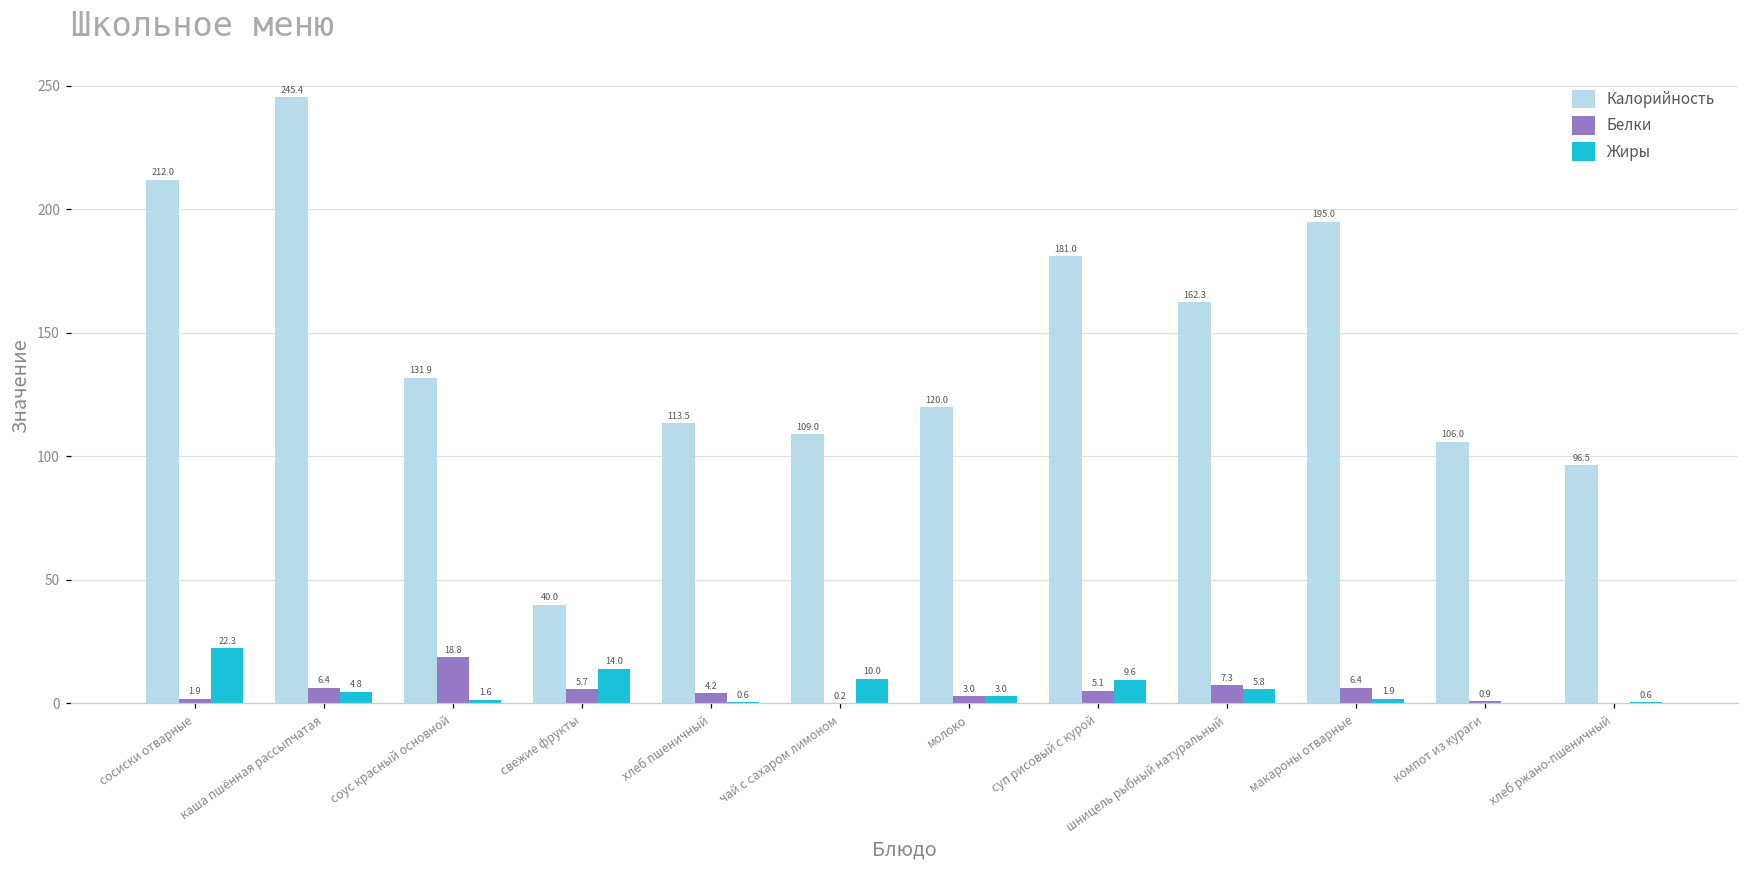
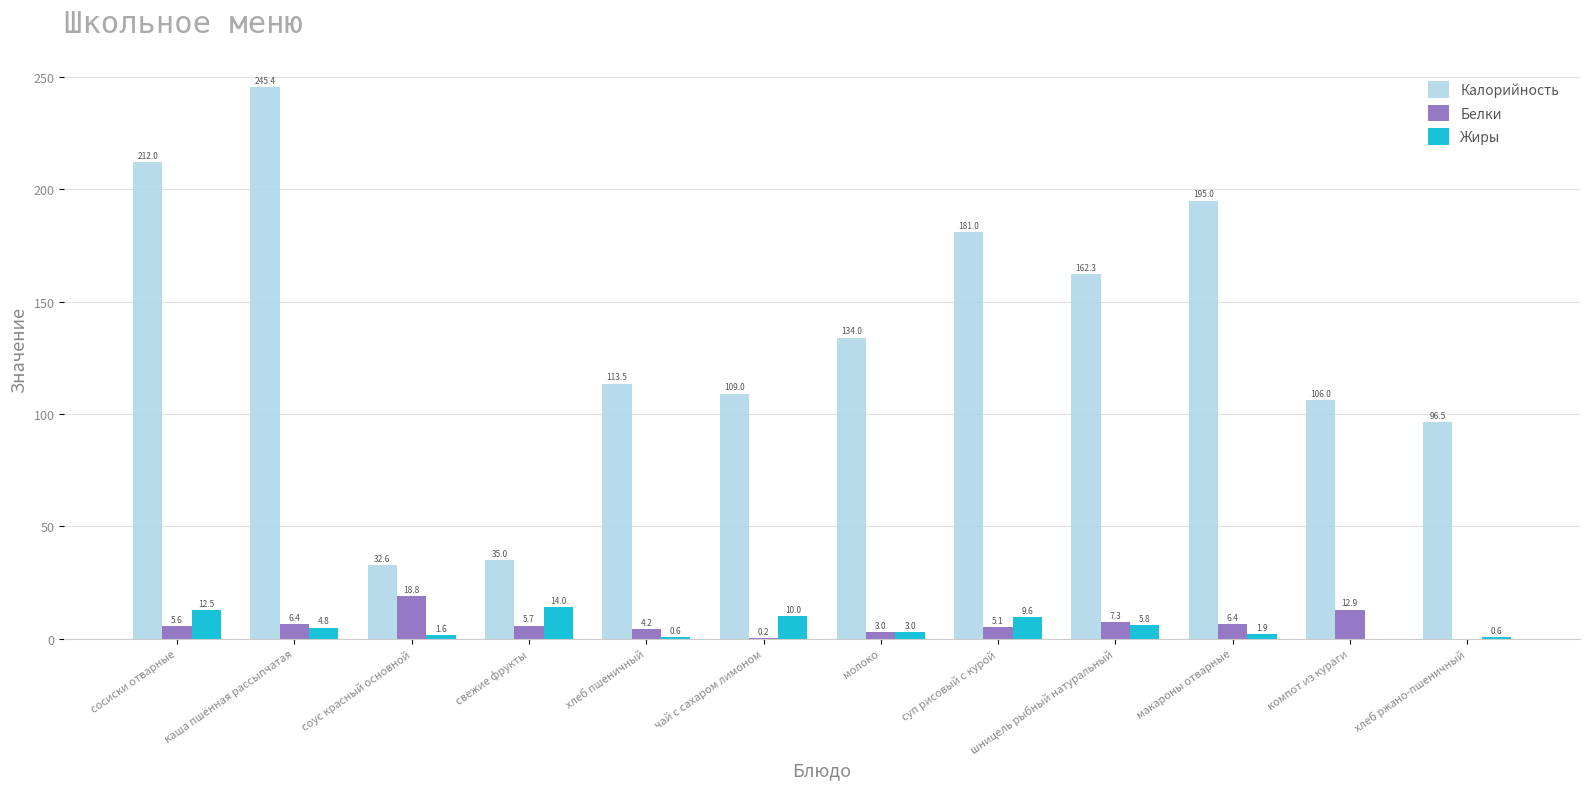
Белки, сосиски отварные: 1.9 -> 5.6
Жиры, сосиски отварные: 22.3 -> 12.5
Калорийность, соус красный основной: 131.9 -> 32.6
Калорийность, свежие фрукты: 40.0 -> 35.0
Калорийность, молоко: 120.0 -> 134.0
Белки, компот из кураги: 0.9 -> 12.9
